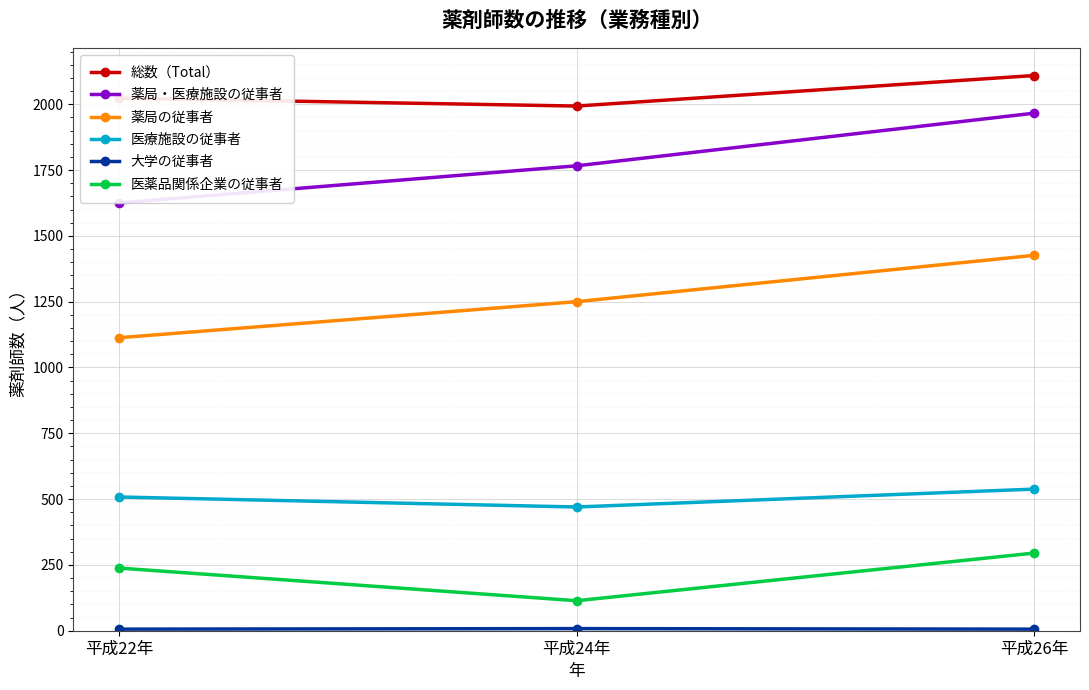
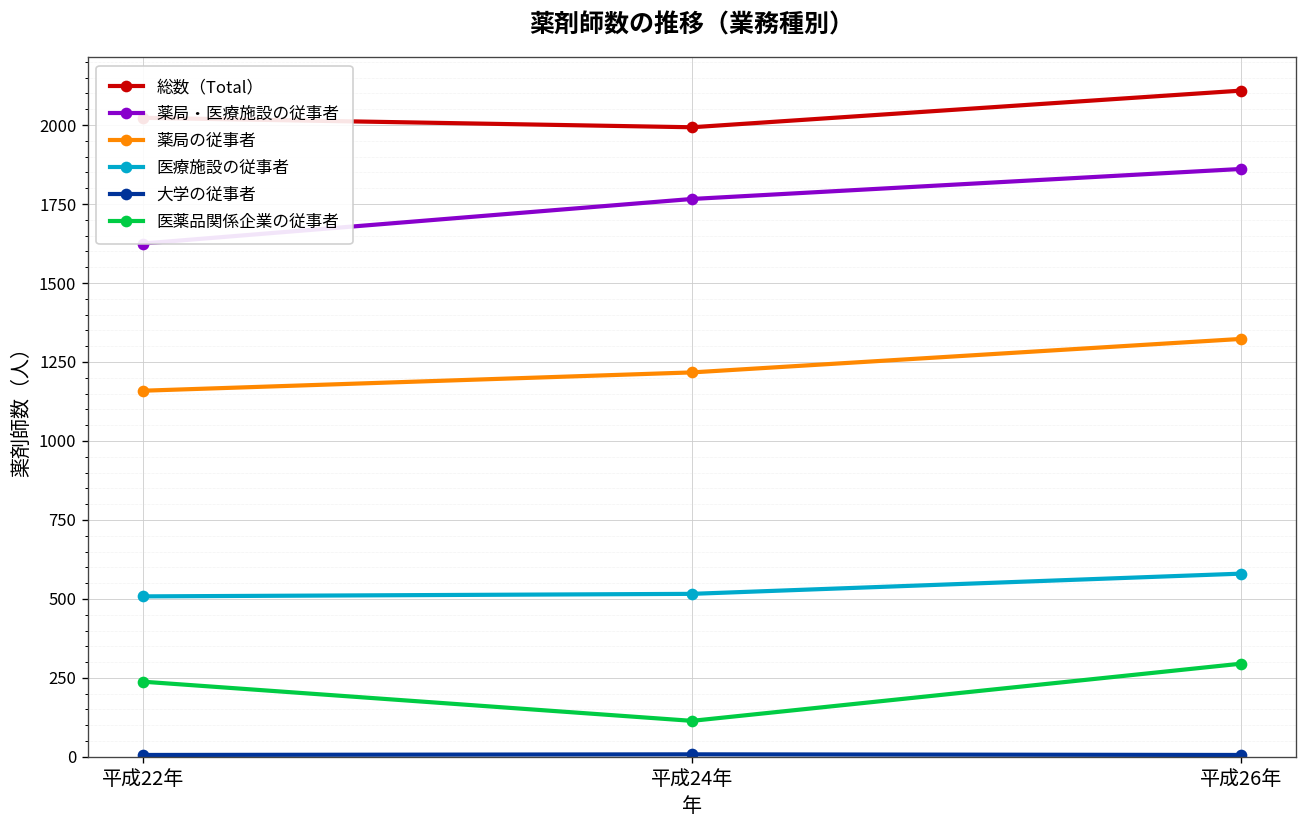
薬局の従事者, 平成22年: 1110 -> 1160
薬局の従事者, 平成24年: 1250 -> 1220
医療施設の従事者, 平成24年: 470 -> 520
薬局・医療施設の従事者, 平成26年: 1970 -> 1860
薬局の従事者, 平成26年: 1430 -> 1320
医療施設の従事者, 平成26年: 540 -> 580
